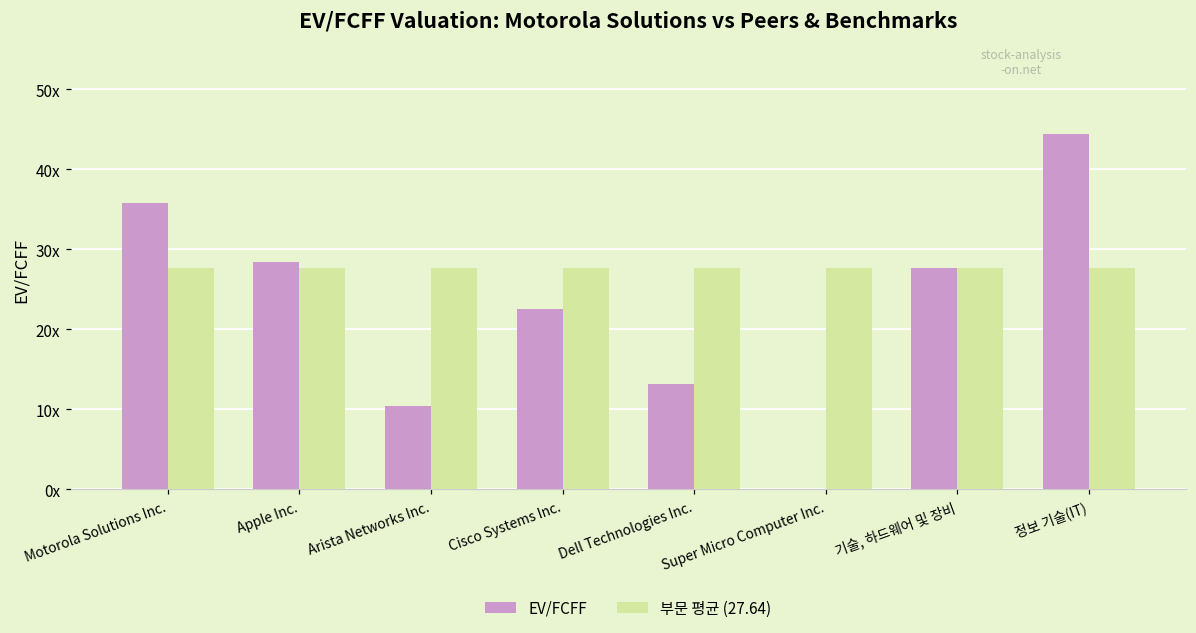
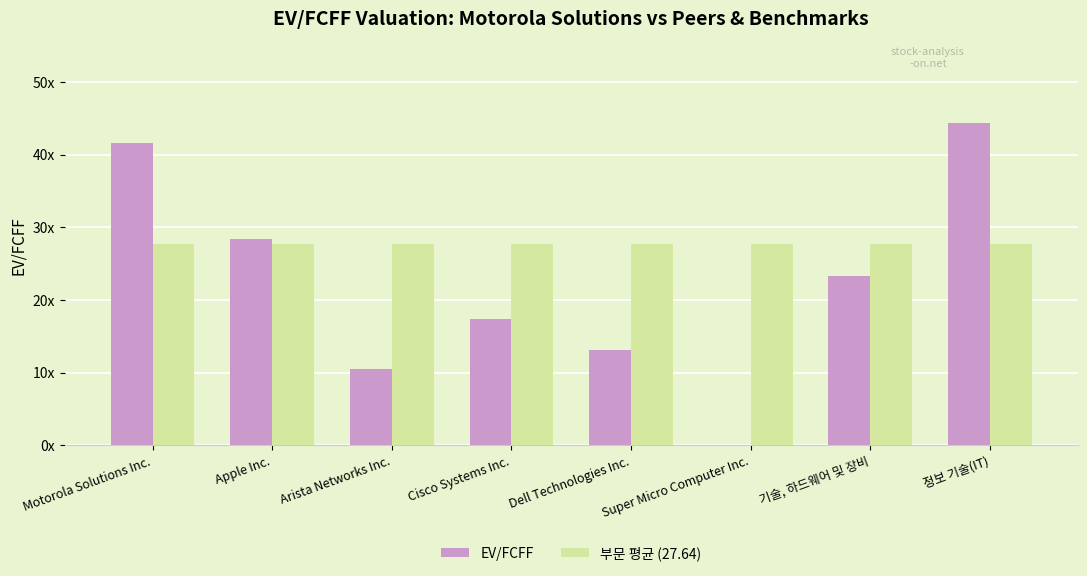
EV/FCFF, Motorola Solutions Inc.: 36x -> 42x
EV/FCFF, Cisco Systems Inc.: 23x -> 17x
EV/FCFF, 기술, 하드웨어 및 장비: 28x -> 23x
